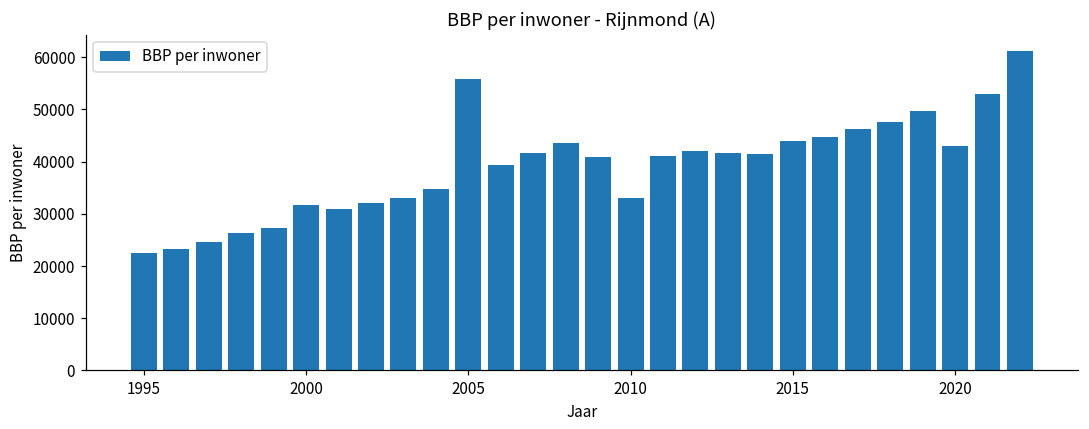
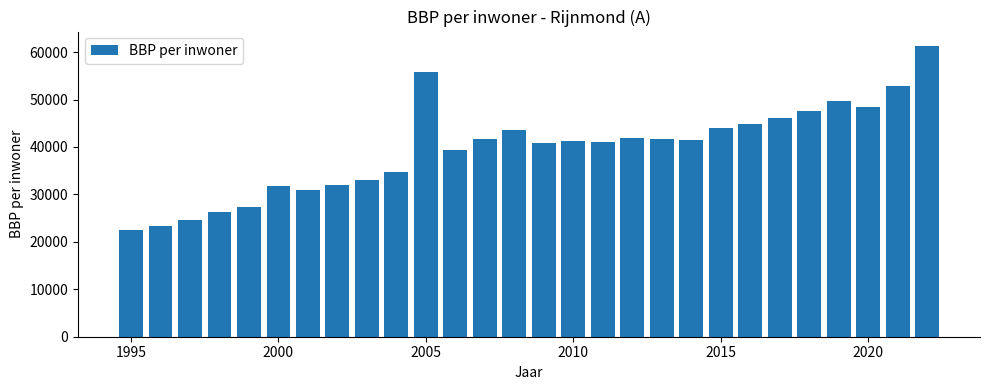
2010: 33000 -> 41000
2020: 43000 -> 48000
